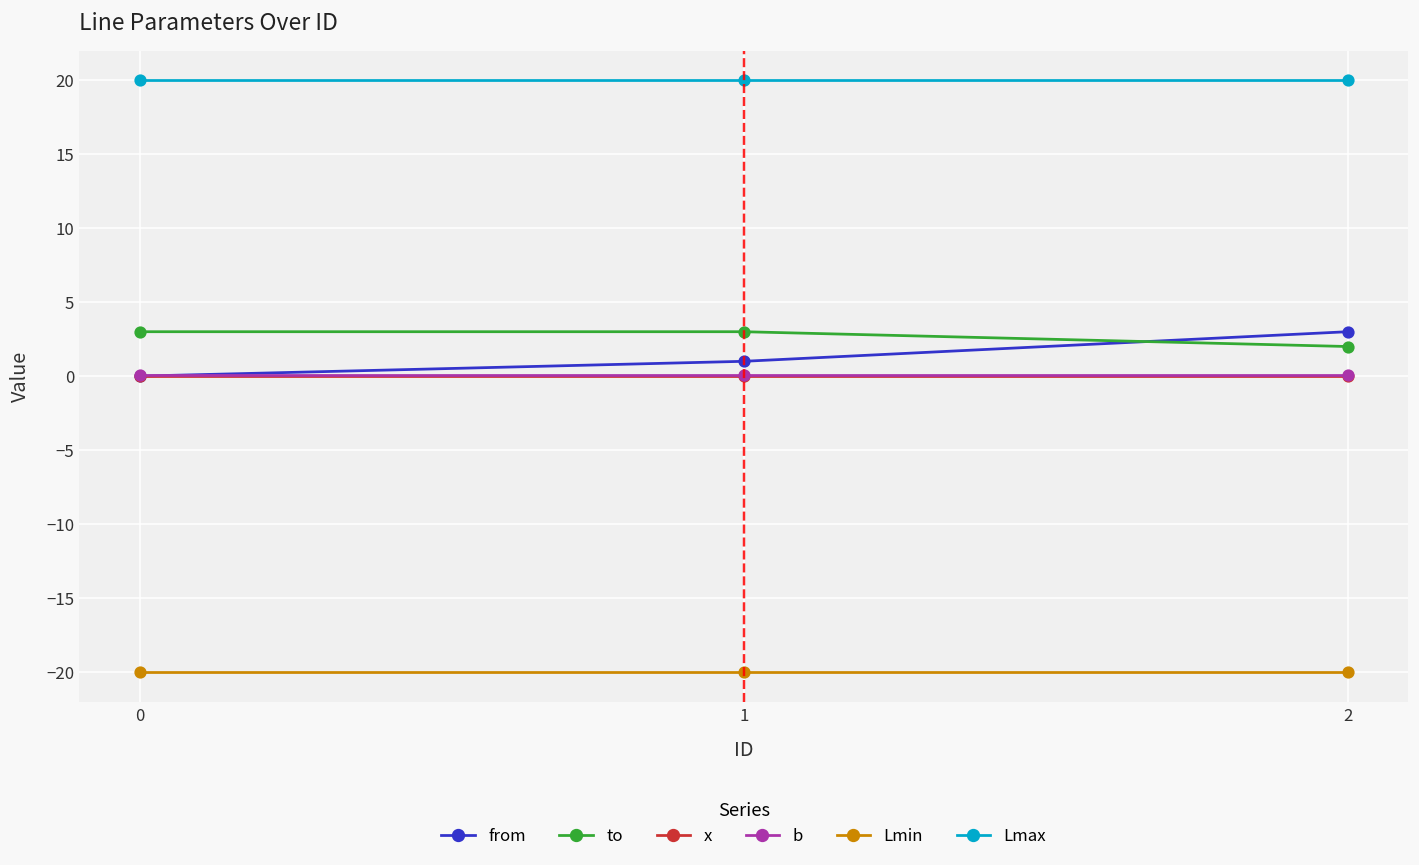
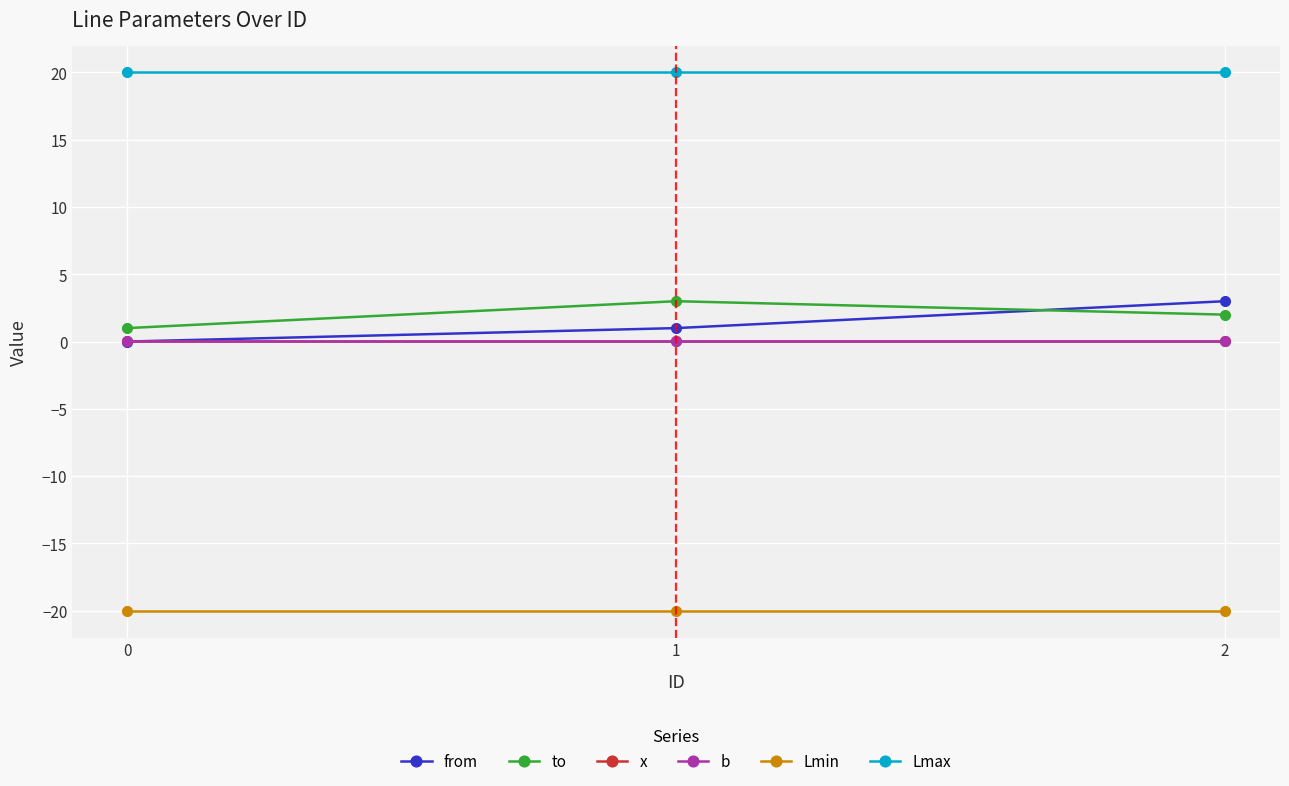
to, 0: 3 -> 1
